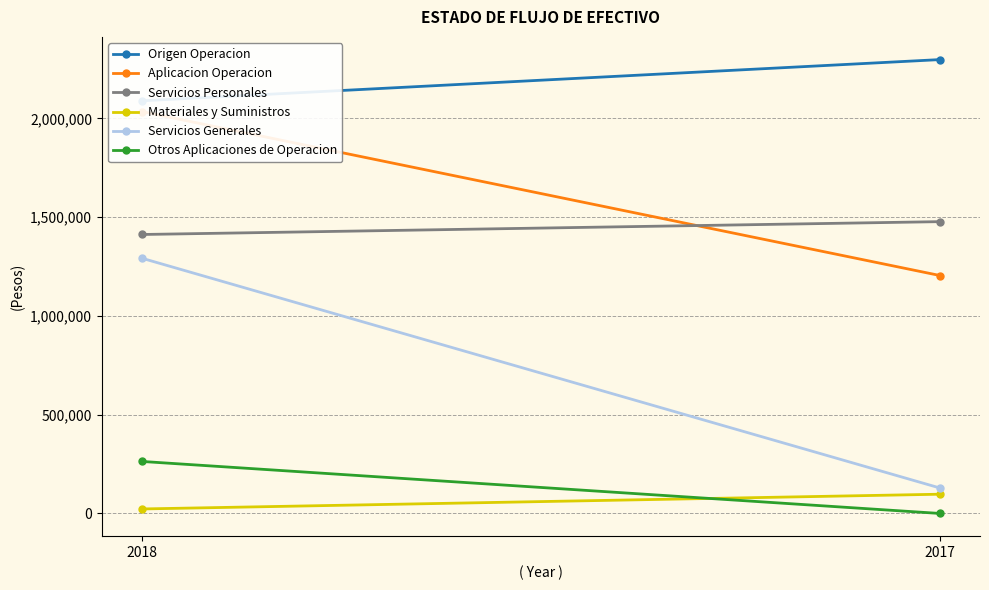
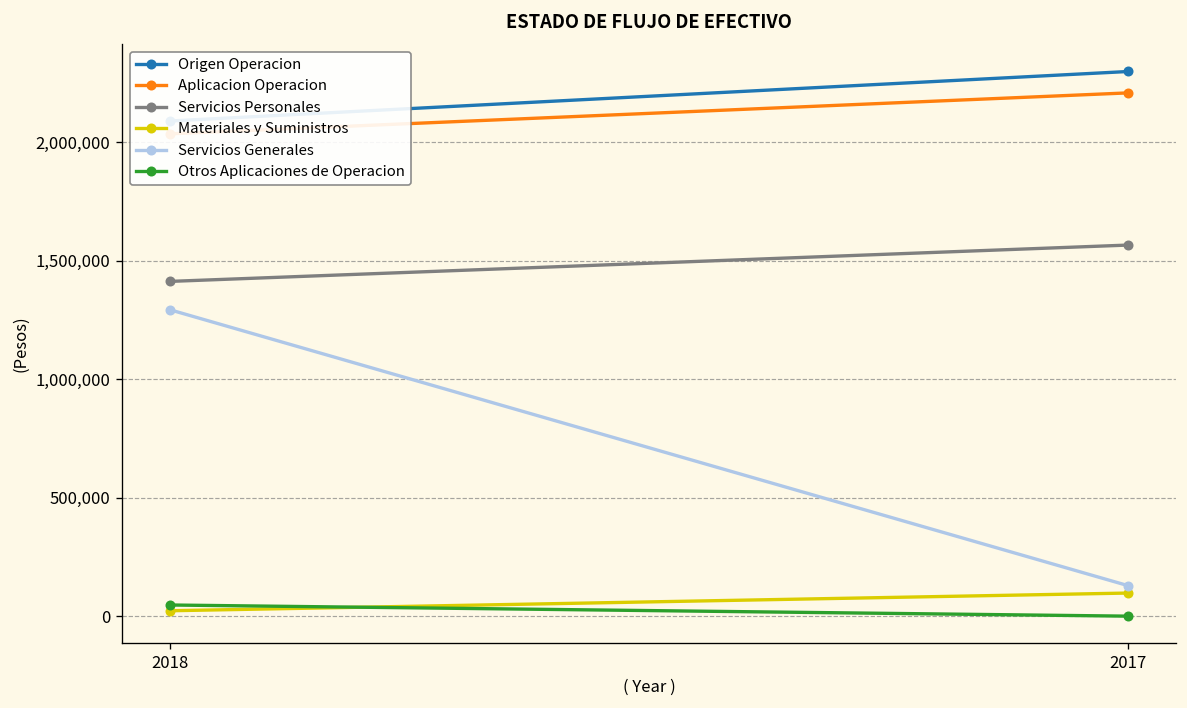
Otros Aplicaciones de Operacion, 2018: 260,000 -> 50,000
Aplicacion Operacion, 2017: 1,200,000 -> 2,210,000
Servicios Personales, 2017: 1,480,000 -> 1,570,000
